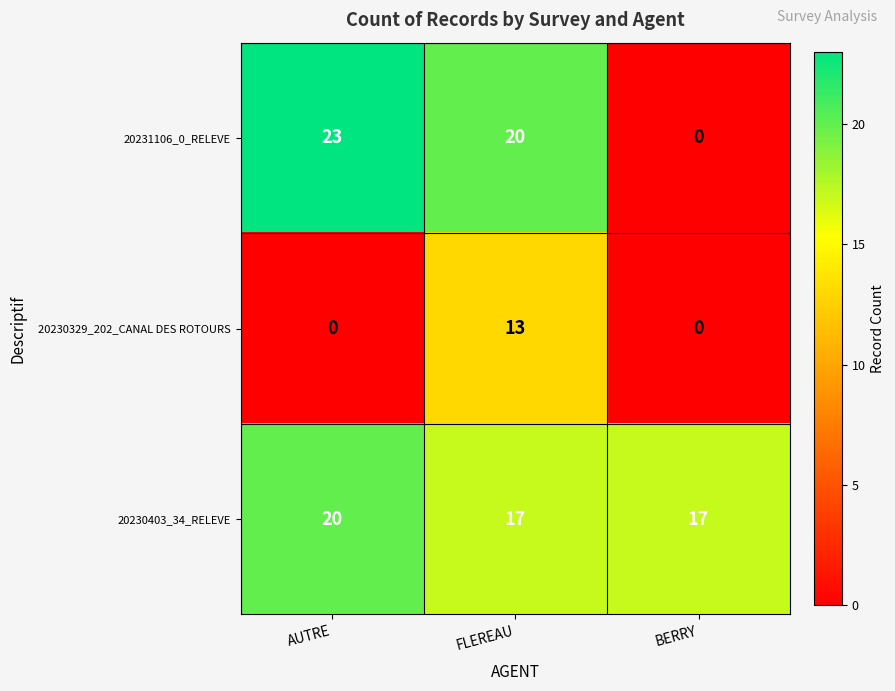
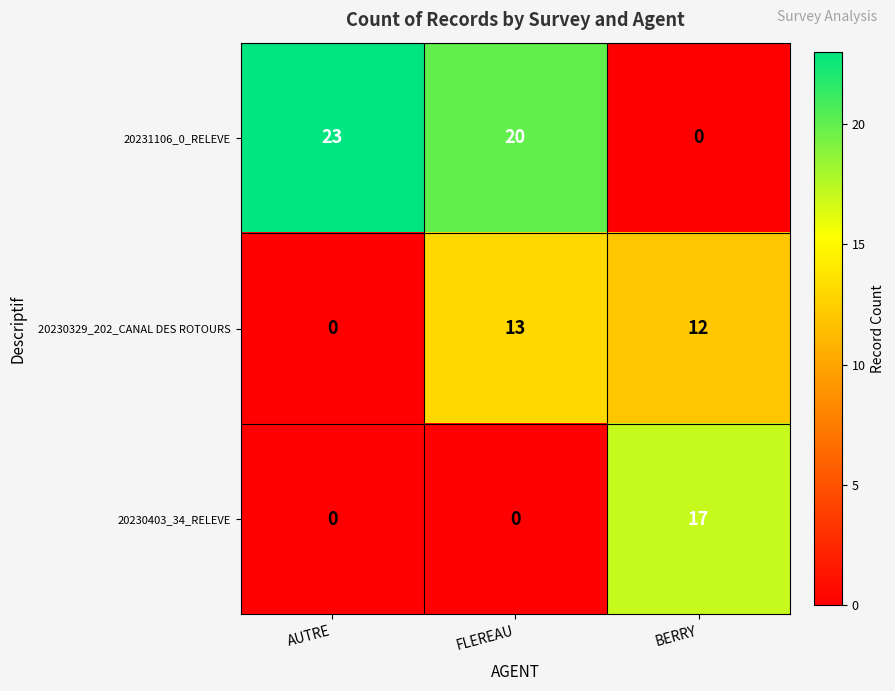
20230329_202_CANAL DES ROTOURS, BERRY: 0 -> 12
20230403_34_RELEVE, AUTRE: 20 -> 0
20230403_34_RELEVE, FLEREAU: 17 -> 0
